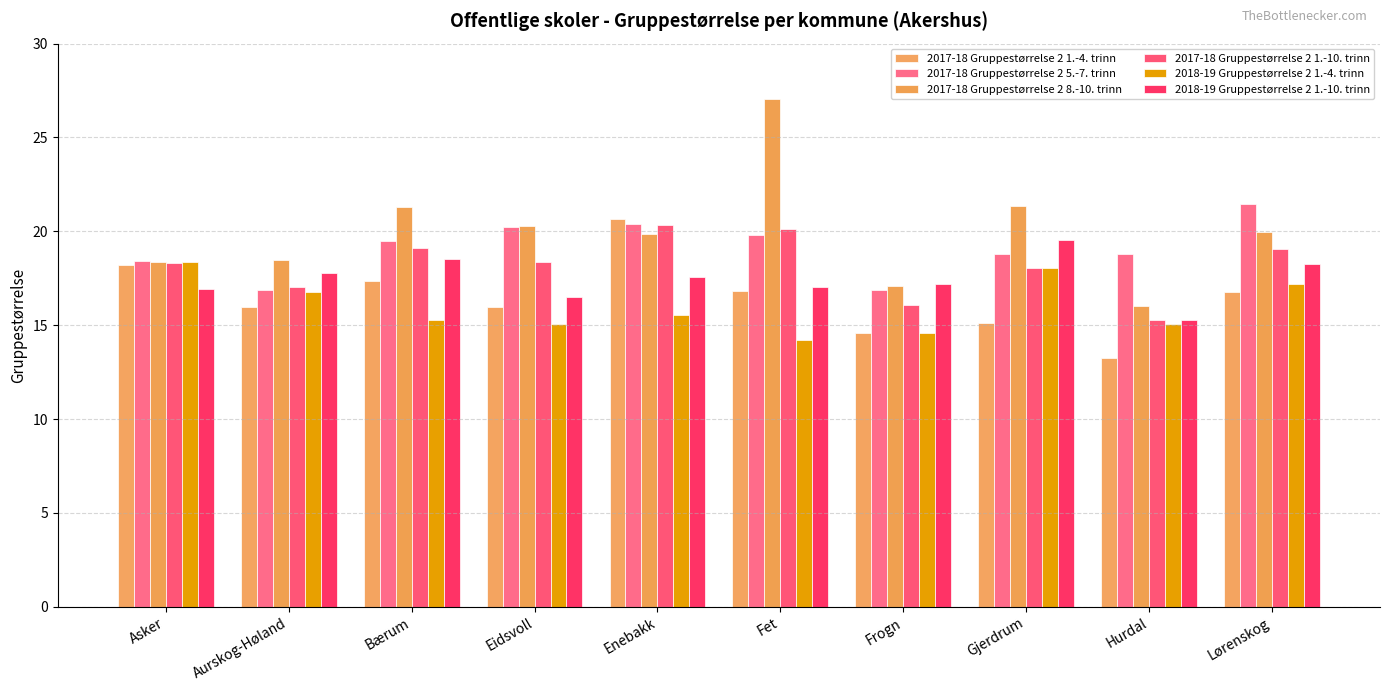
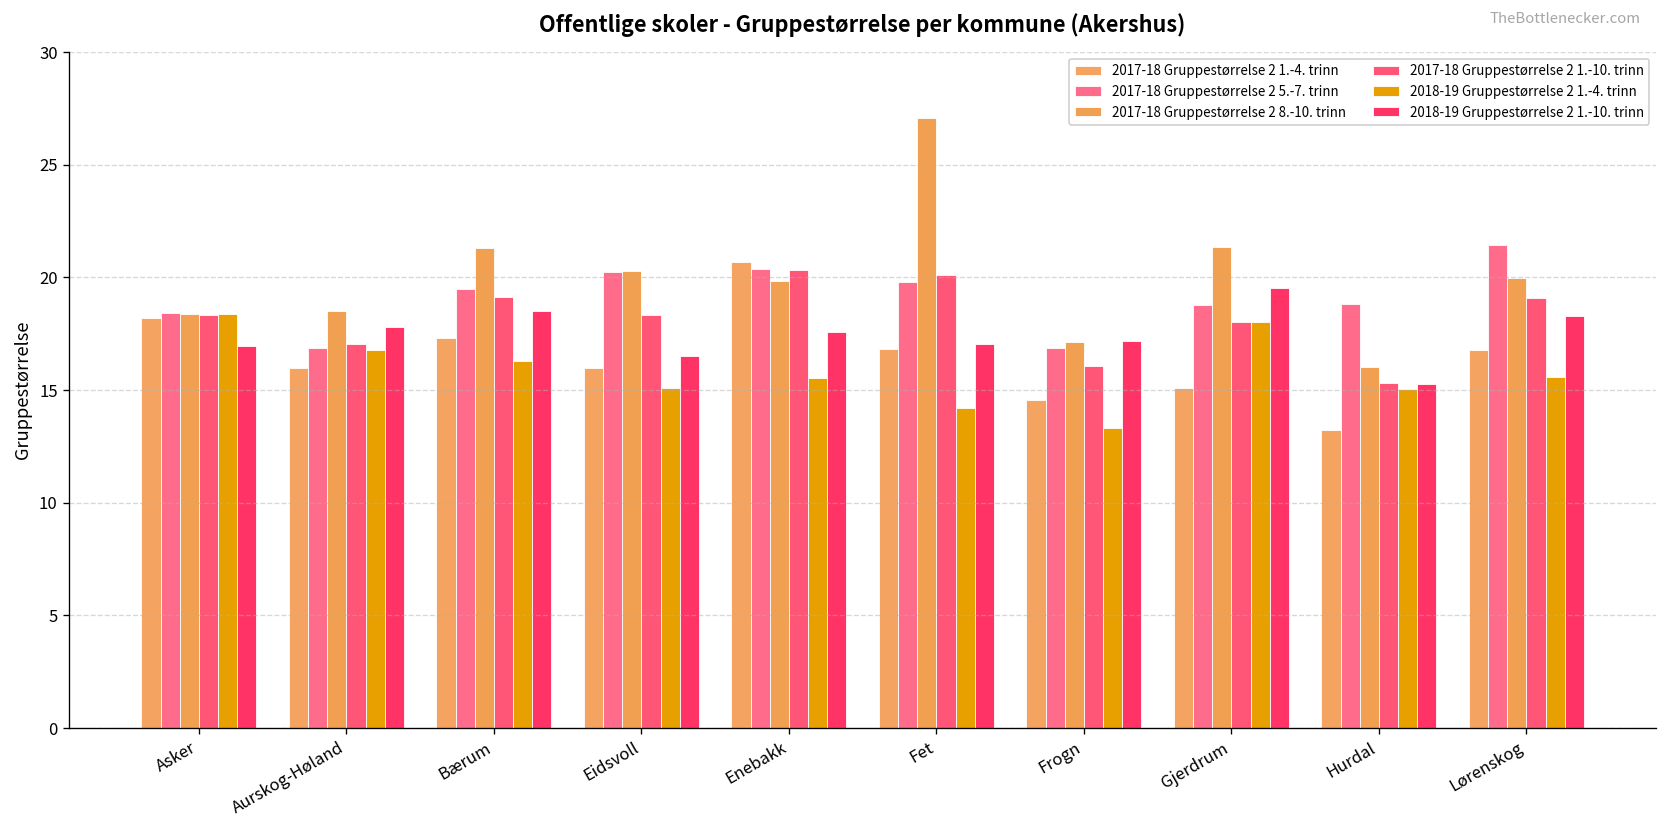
2018-19 Gruppestørrelse 2 1.-4. trinn, Bærum: 15.3 -> 16.3
2018-19 Gruppestørrelse 2 1.-4. trinn, Frogn: 14.6 -> 13.3
2018-19 Gruppestørrelse 2 1.-4. trinn, Lørenskog: 17.2 -> 15.6
